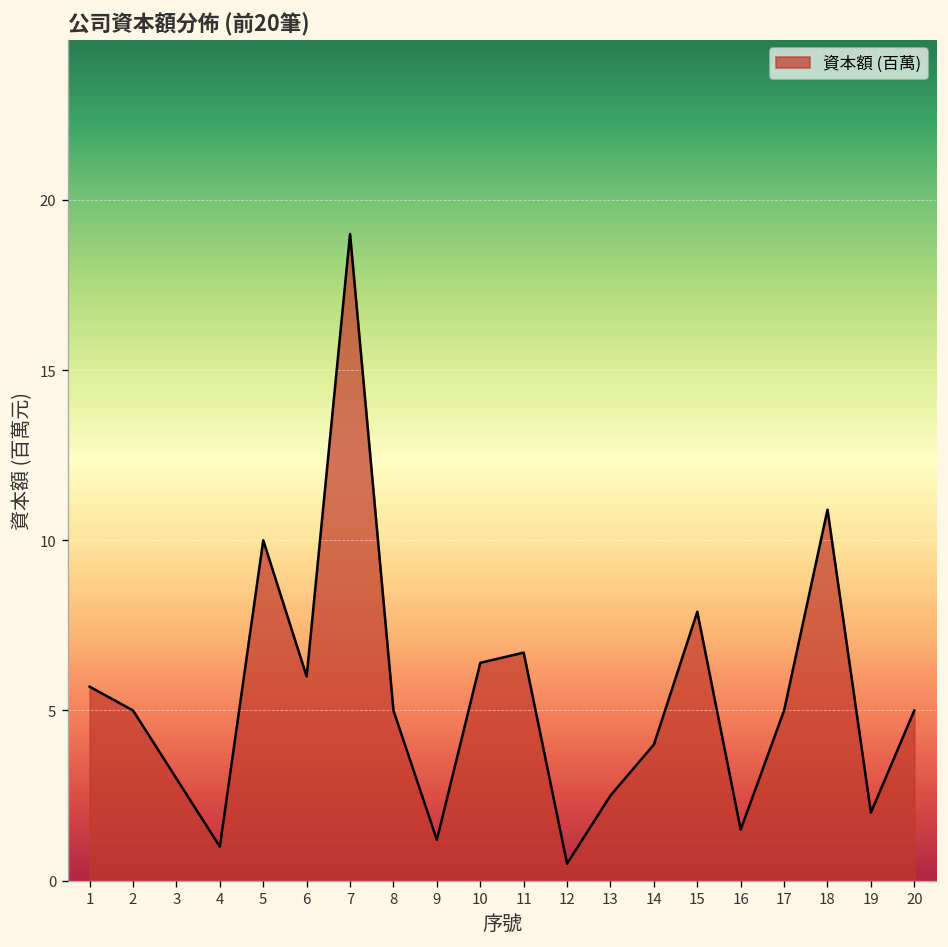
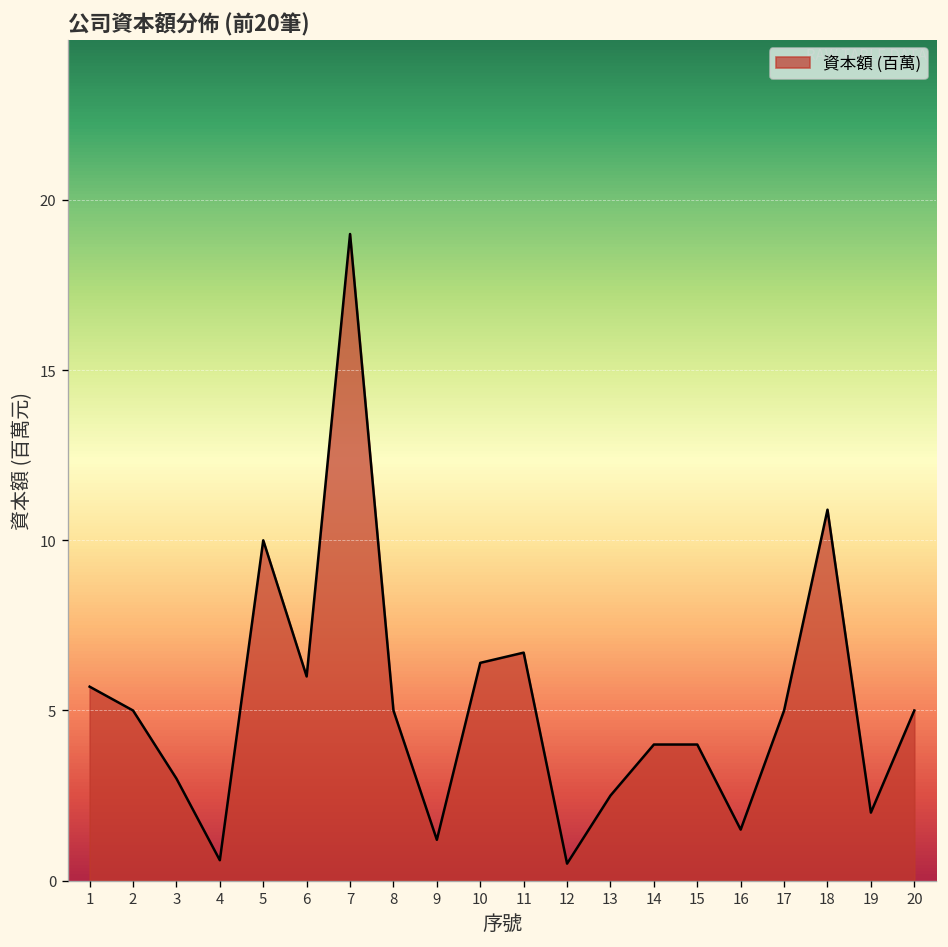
4: 1.0 -> 0.6
15: 7.9 -> 4.0
